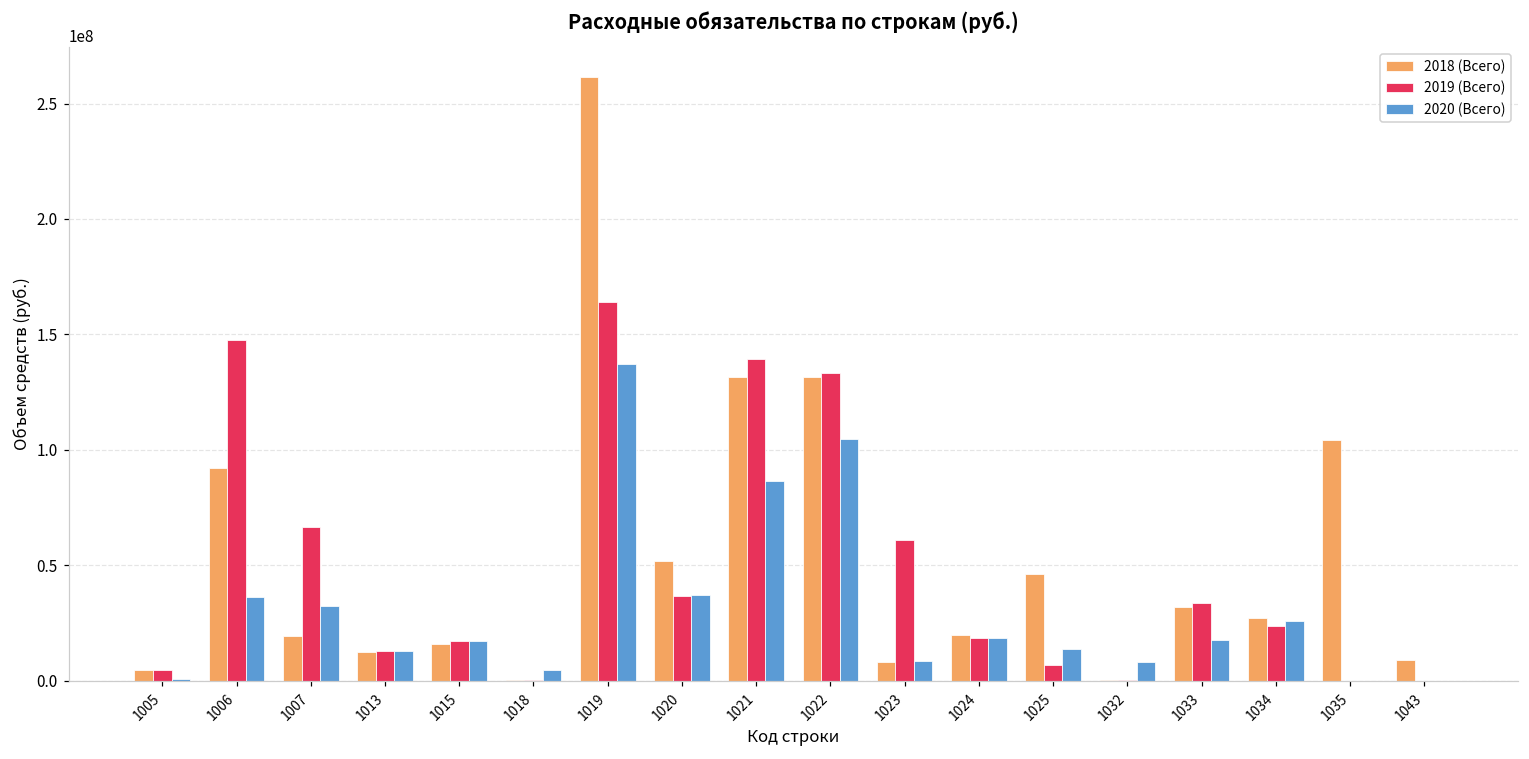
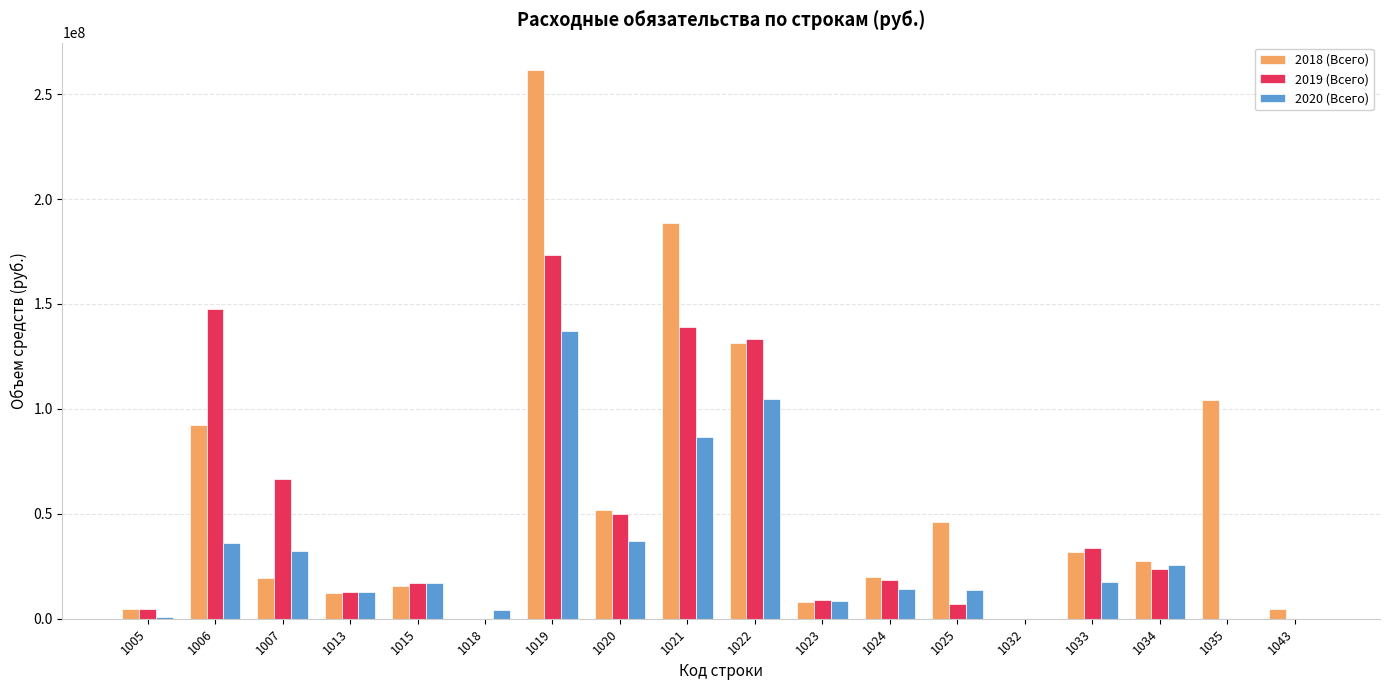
2019 (Всего), 1019: 164000000 -> 173000000
2019 (Всего), 1020: 37000000 -> 50000000
2018 (Всего), 1021: 132000000 -> 189000000
2019 (Всего), 1023: 61000000 -> 9000000
2020 (Всего), 1024: 19000000 -> 14000000
2020 (Всего), 1032: 8000000 -> 0
2018 (Всего), 1043: 9000000 -> 5000000
